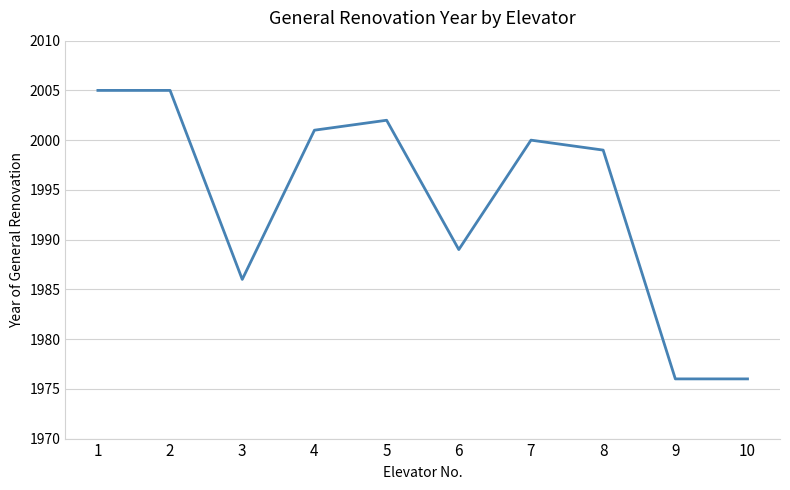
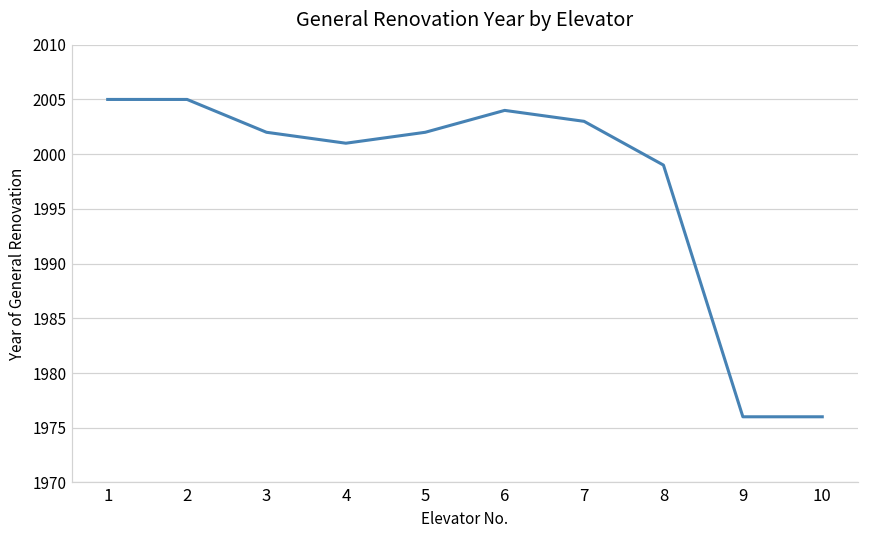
3: 1986 -> 2002
6: 1989 -> 2004
7: 2000 -> 2003
